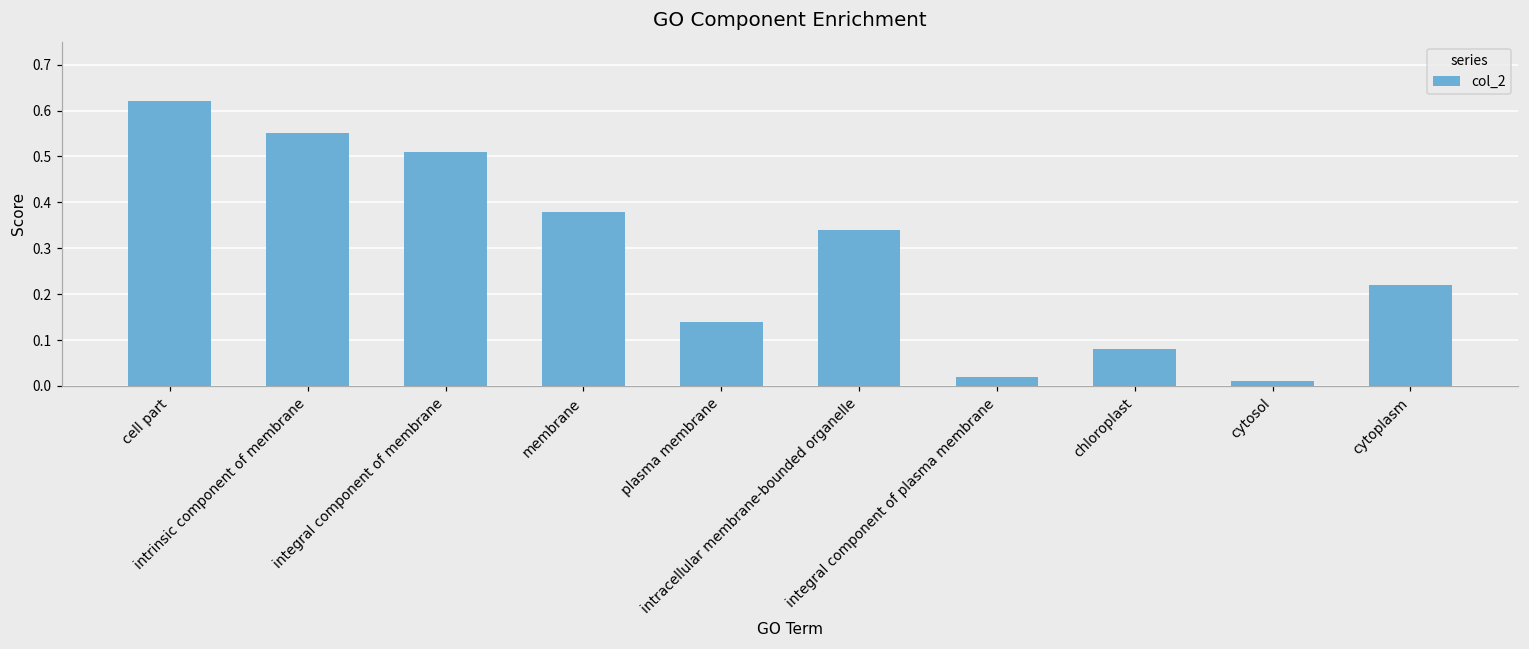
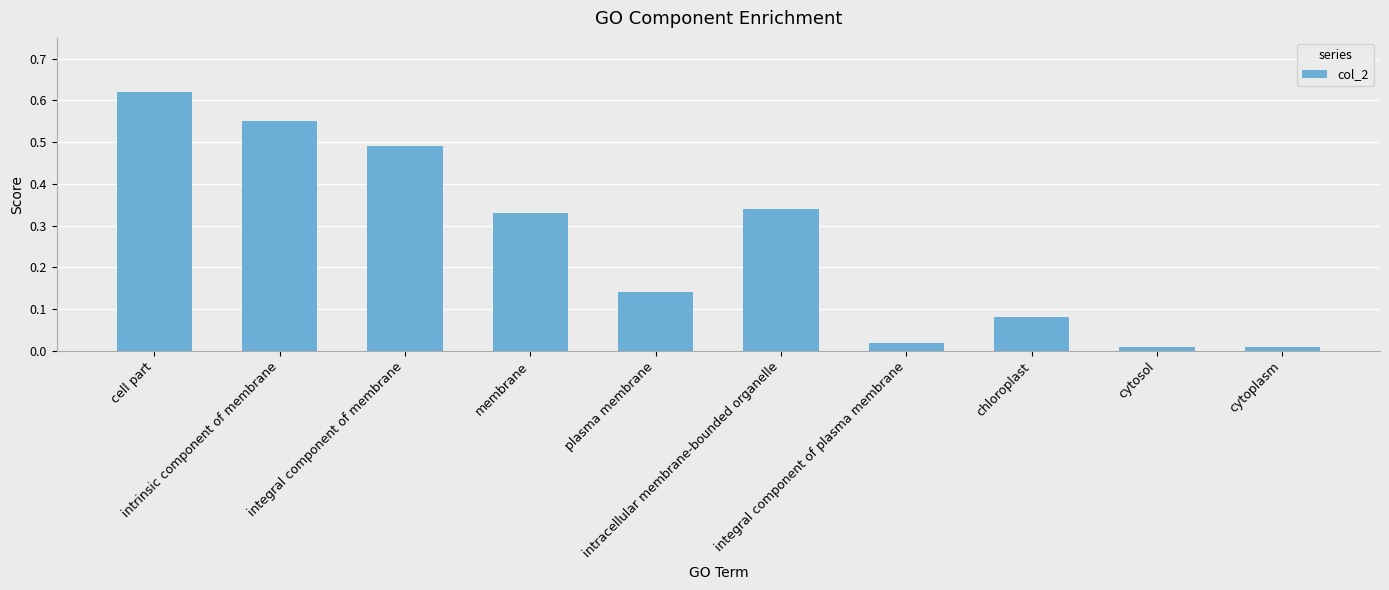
integral component of membrane: 0.51 -> 0.49
membrane: 0.38 -> 0.33
cytoplasm: 0.22 -> 0.01
